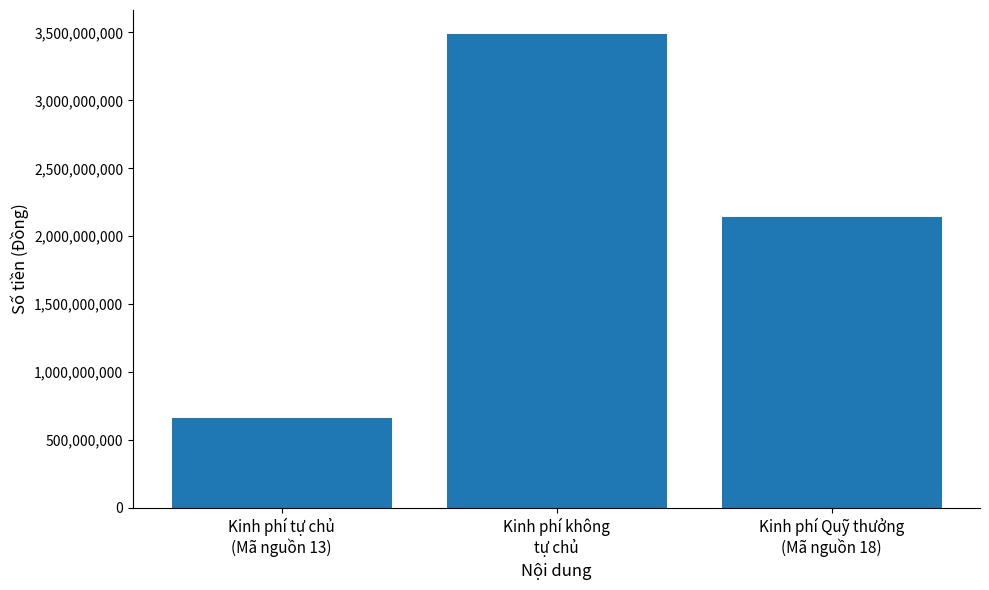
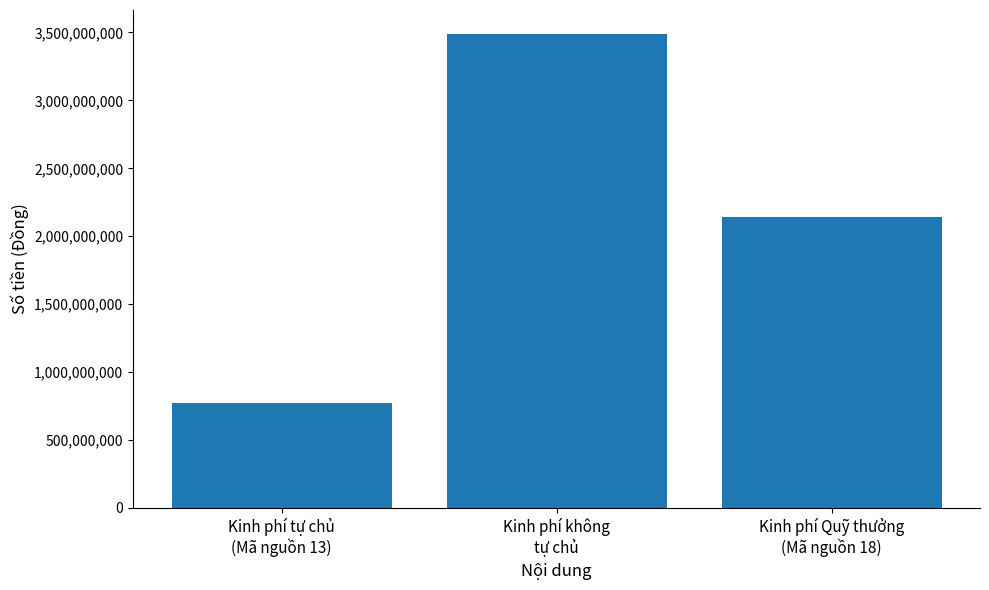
Kinh phí tự chủ (Mã nguồn 13): 660,000,000 -> 770,000,000
